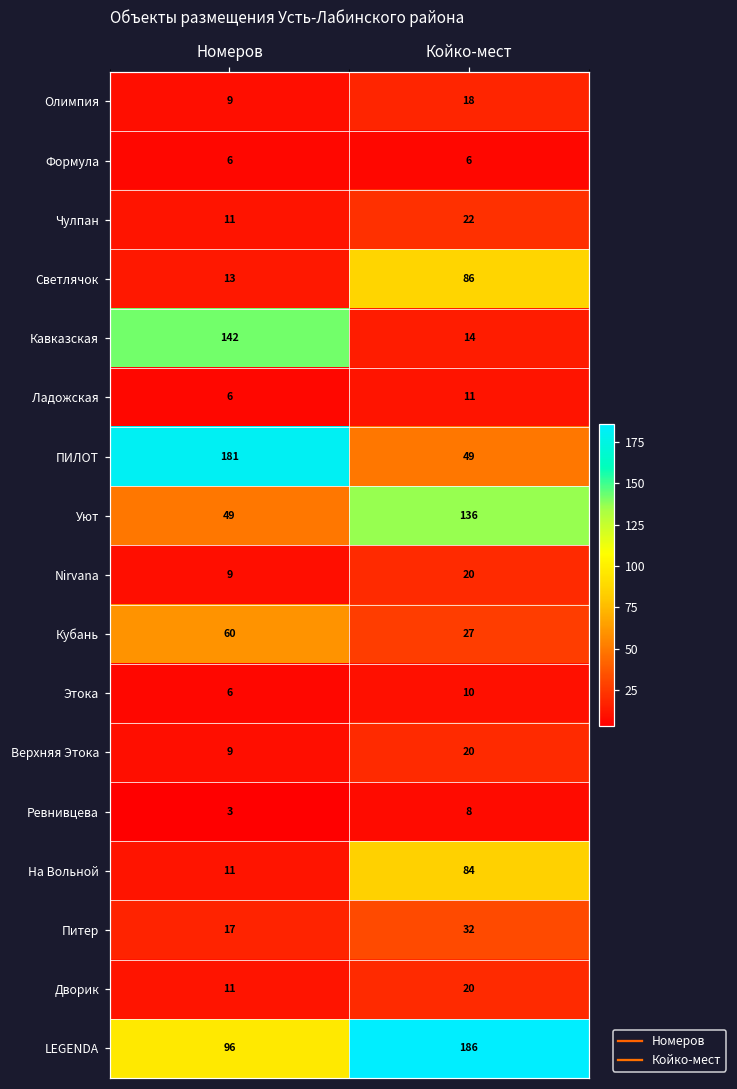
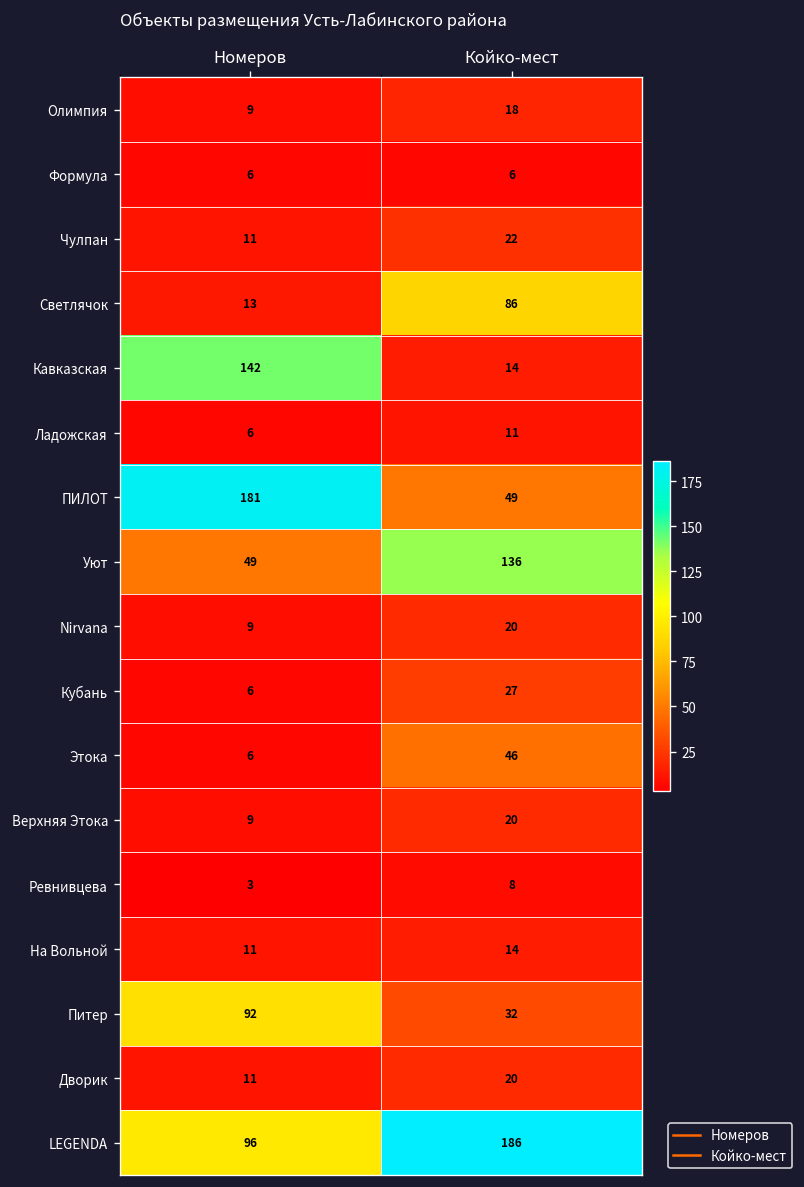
Кубань, Номеров: 60 -> 6
Этока, Койко-мест: 10 -> 46
На Вольной, Койко-мест: 84 -> 14
Питер, Номеров: 17 -> 92
